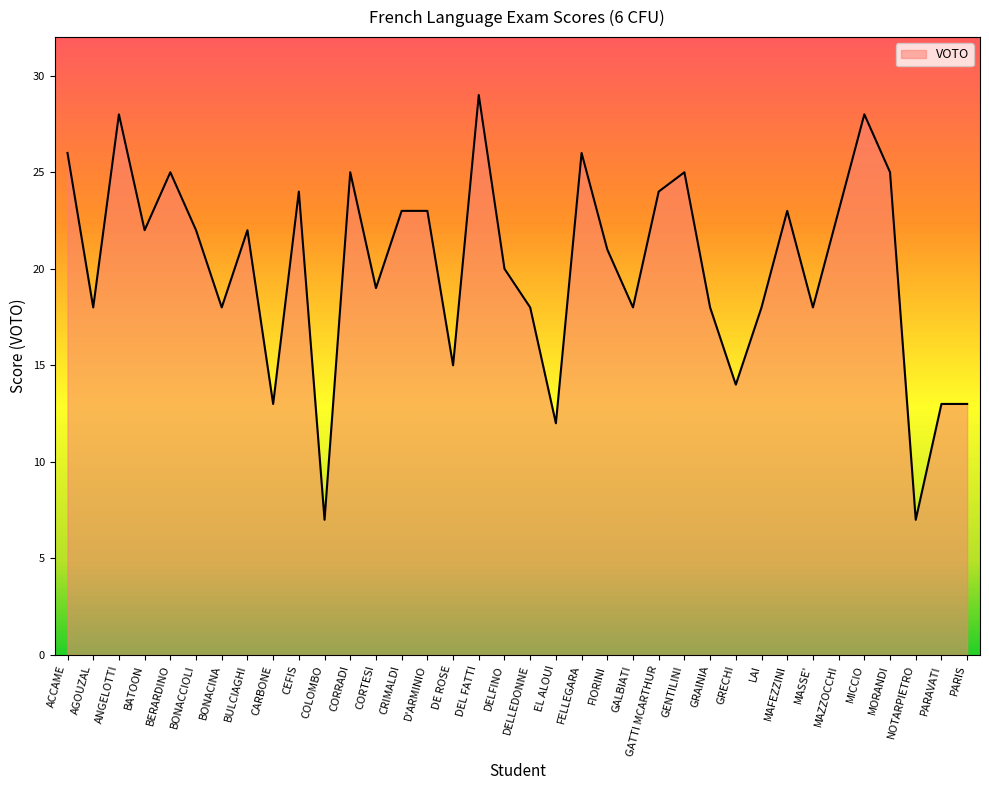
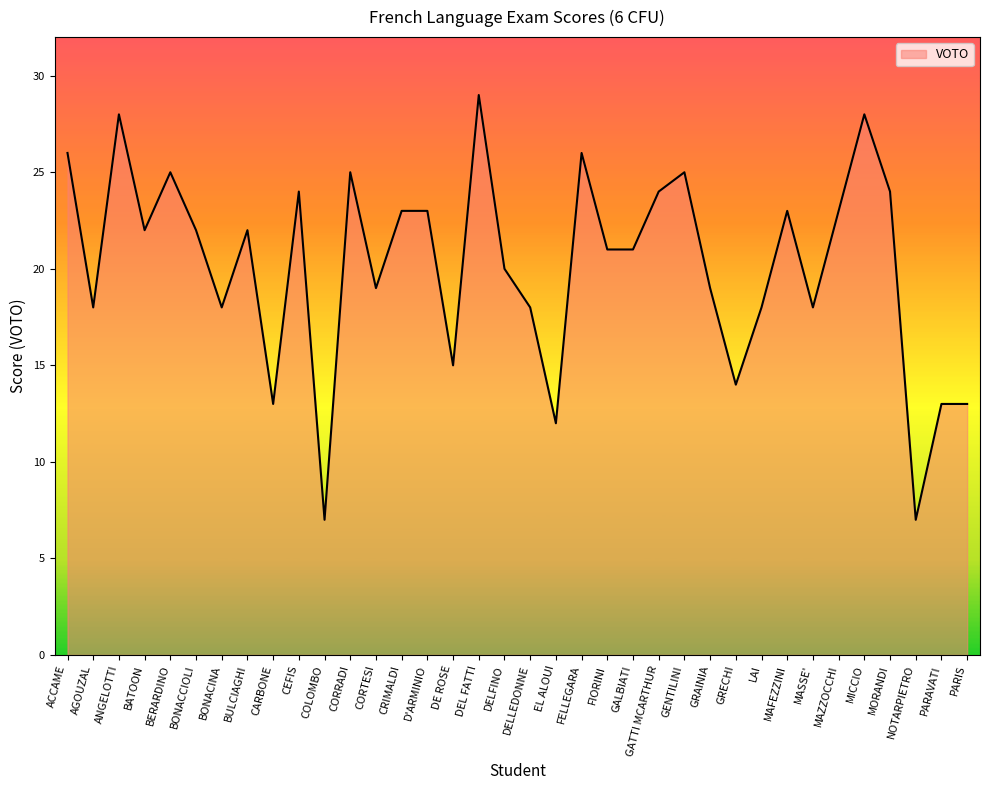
GALBIATI: 18 -> 21
GRAINIA: 18 -> 19
MORANDI: 25 -> 24
